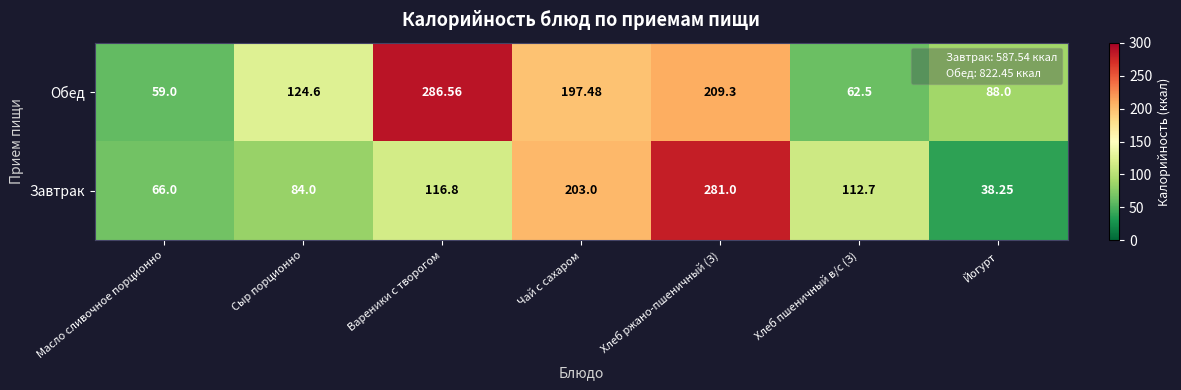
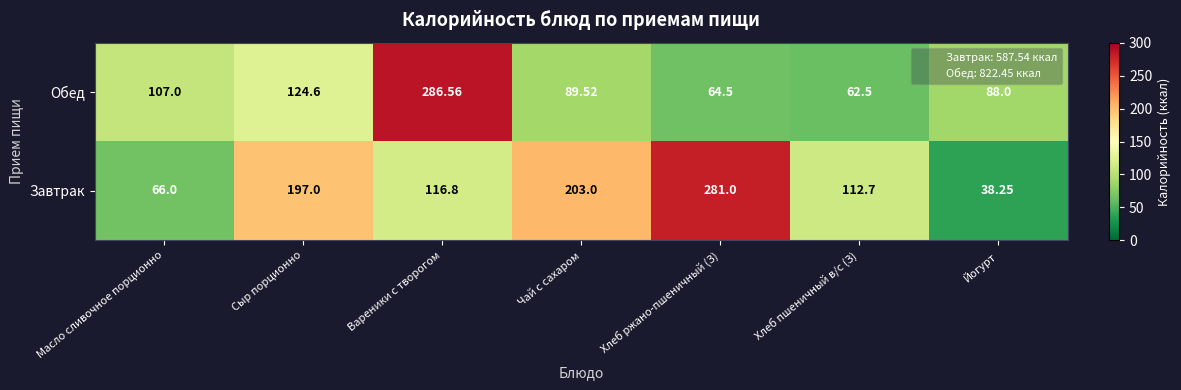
Обед, Масло сливочное порционно: 59.0 -> 107.0
Обед, Чай с сахаром: 197.48 -> 89.52
Обед, Хлеб ржано-пшеничный (З): 209.3 -> 64.5
Завтрак, Сыр порционно: 84.0 -> 197.0
